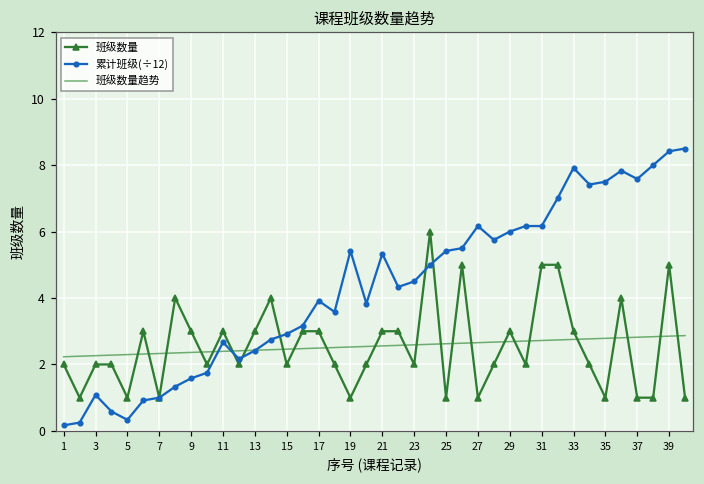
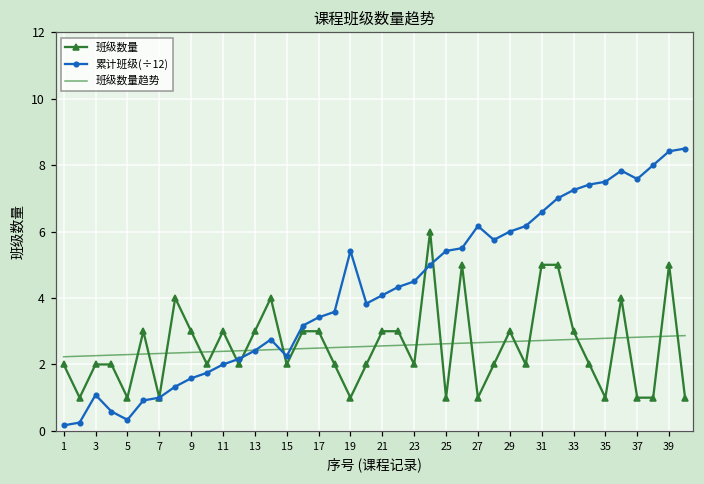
累计班级(÷12), 11: 2.7 -> 2.0
累计班级(÷12), 15: 2.9 -> 2.3
累计班级(÷12), 17: 3.9 -> 3.4
累计班级(÷12), 21: 5.3 -> 4.1
累计班级(÷12), 31: 6.2 -> 6.6
累计班级(÷12), 33: 7.9 -> 7.3
